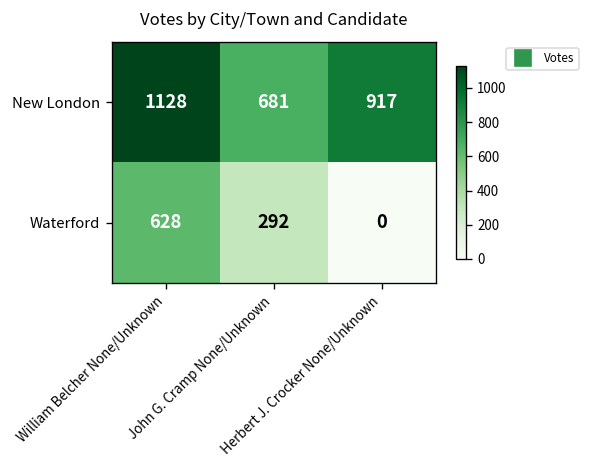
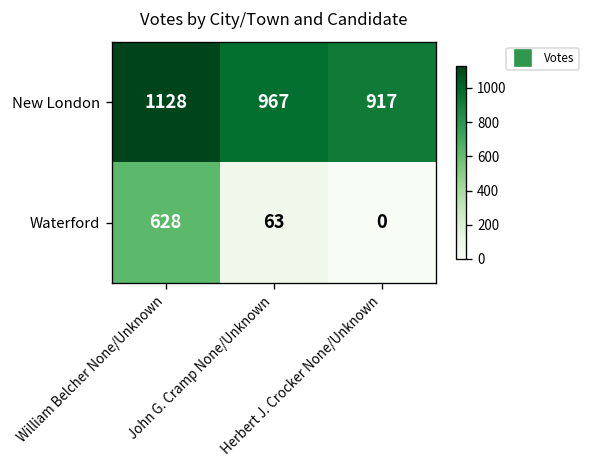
New London, John G. Cramp None/Unknown: 681 -> 967
Waterford, John G. Cramp None/Unknown: 292 -> 63
